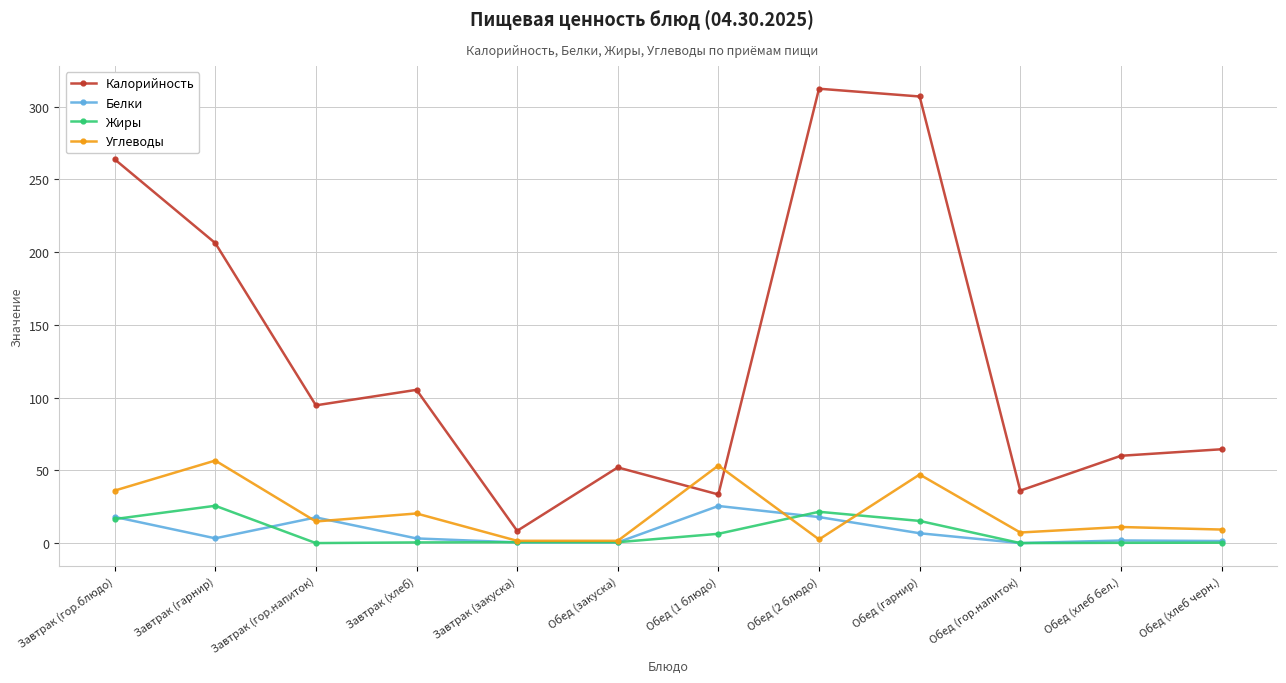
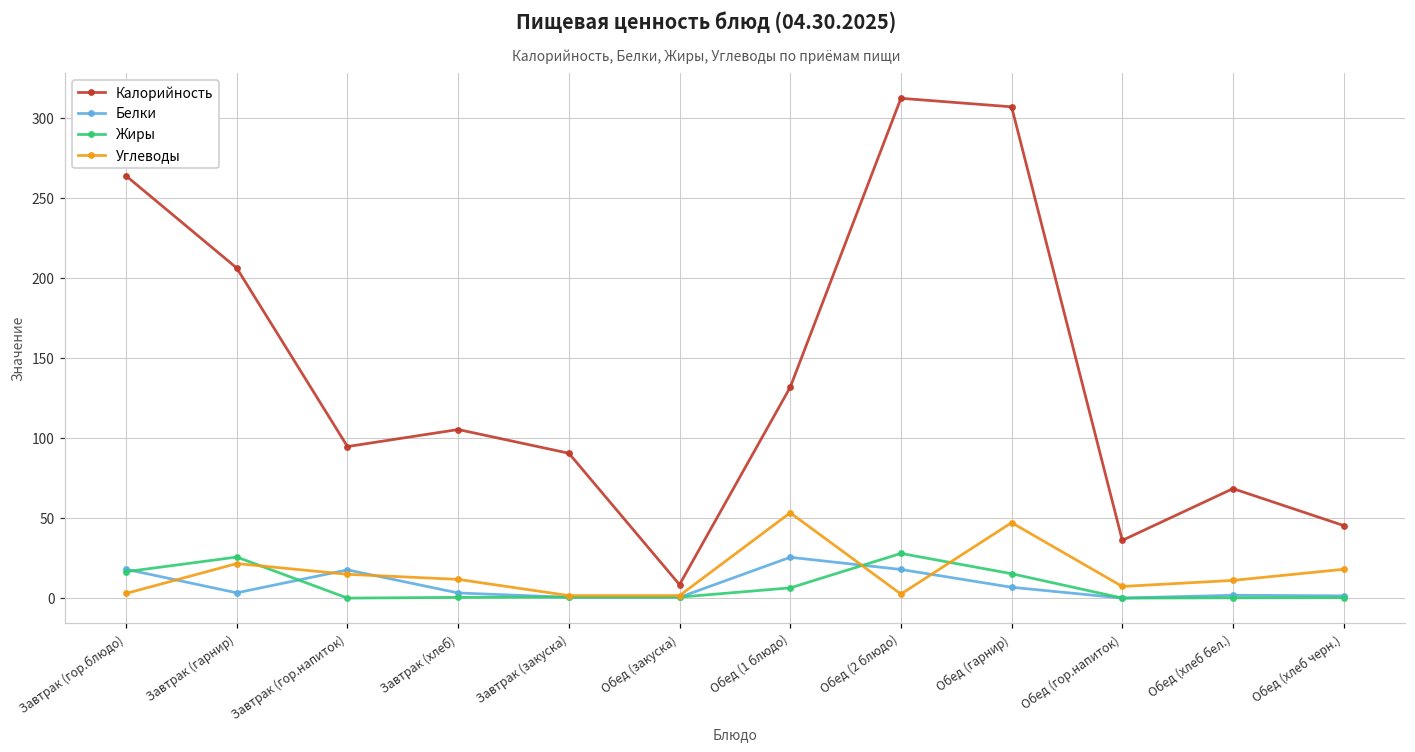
Углеводы, Завтрак (гор.блюдо): 36 -> 3
Углеводы, Завтрак (гарнир): 57 -> 22
Углеводы, Завтрак (хлеб): 20 -> 12
Калорийность, Завтрак (закуска): 8 -> 91
Калорийность, Обед (закуска): 52 -> 8
Калорийность, Обед (1 блюдо): 33 -> 132
Жиры, Обед (2 блюдо): 22 -> 28
Калорийность, Обед (хлеб бел.): 60 -> 68
Калорийность, Обед (хлеб черн.): 64 -> 45
Углеводы, Обед (хлеб черн.): 9 -> 18
